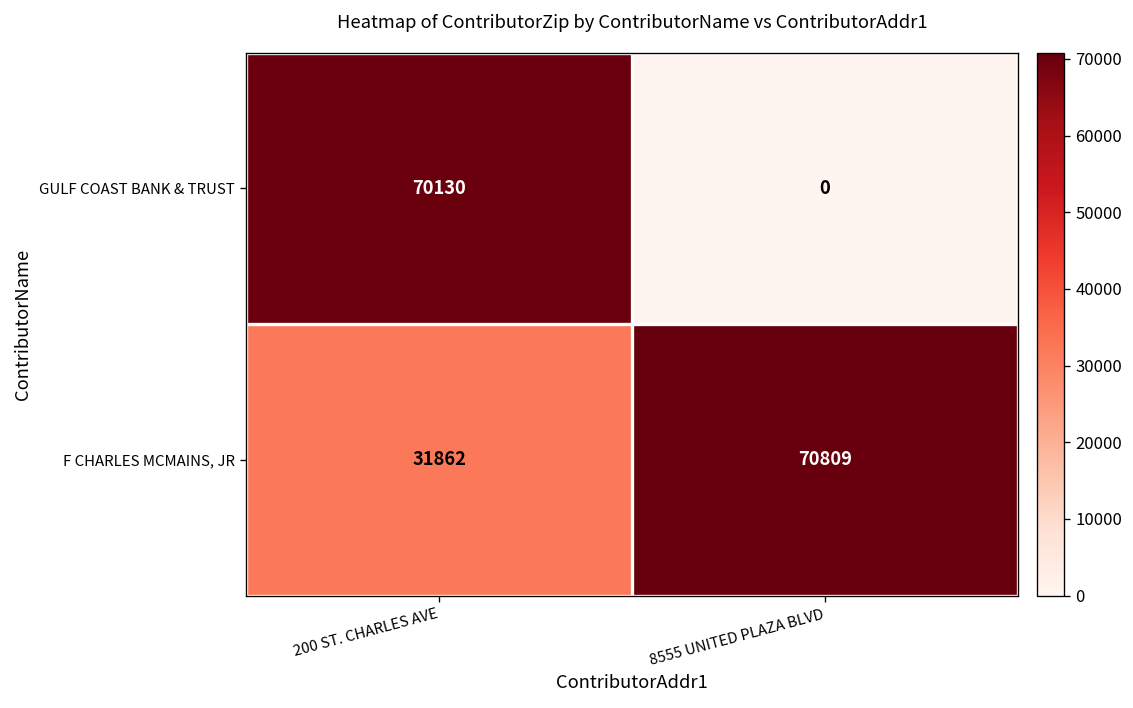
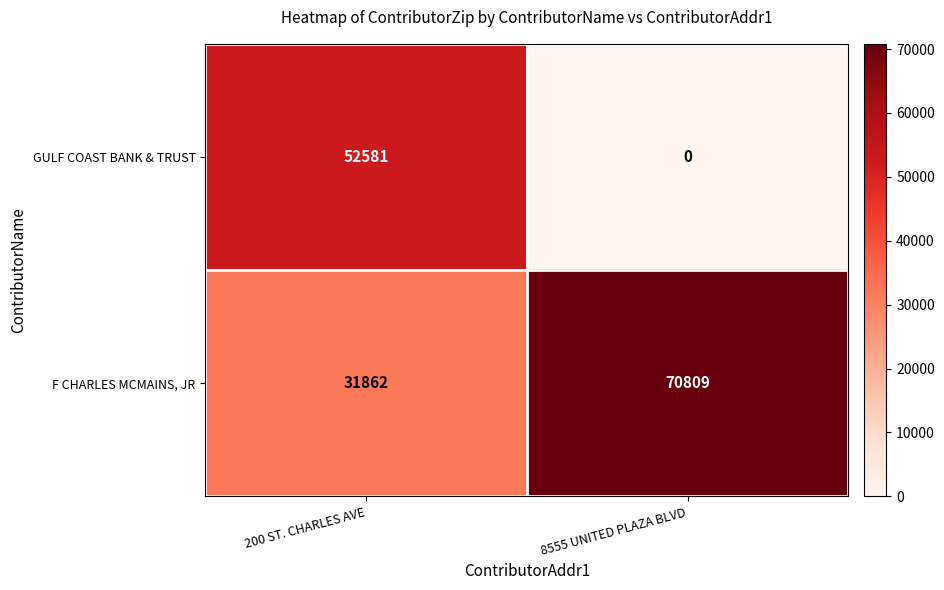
GULF COAST BANK & TRUST, 200 ST. CHARLES AVE: 70130 -> 52581
